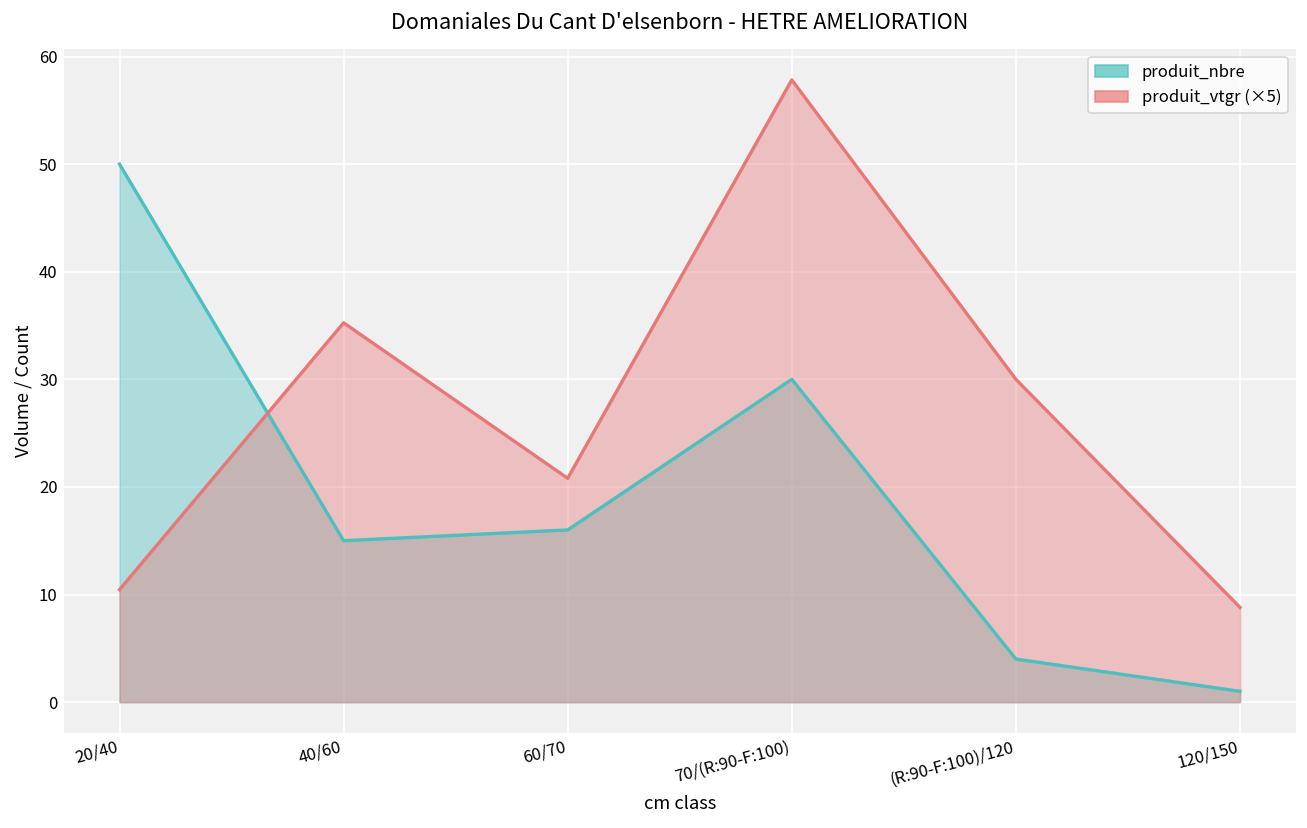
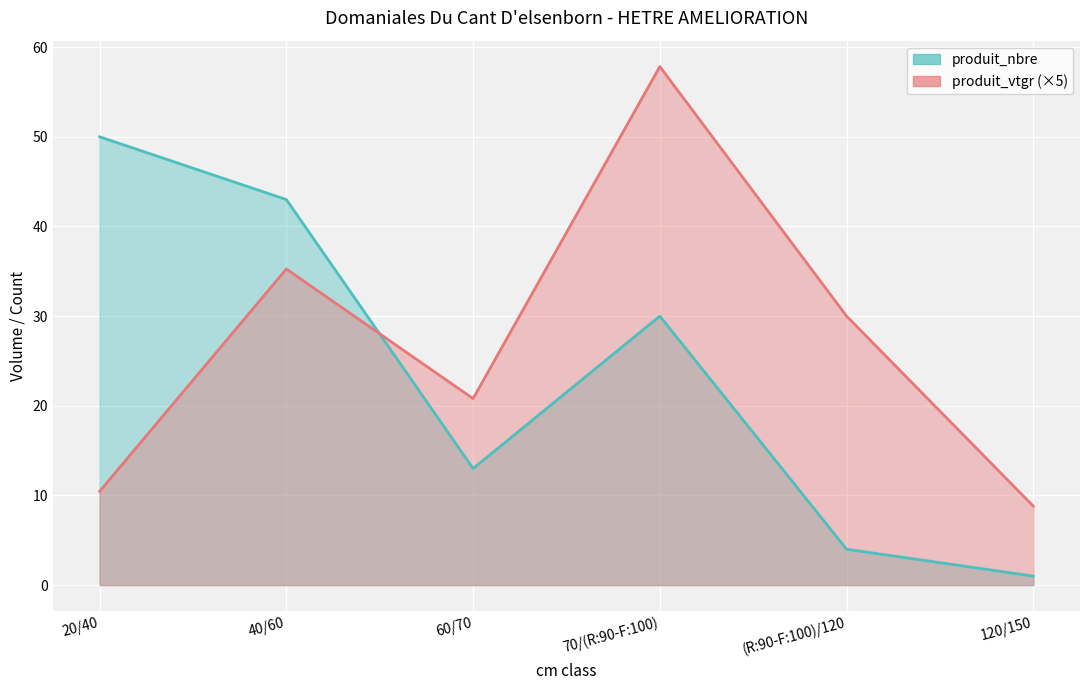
produit_nbre, 40/60: 15 -> 43
produit_nbre, 60/70: 16 -> 13
